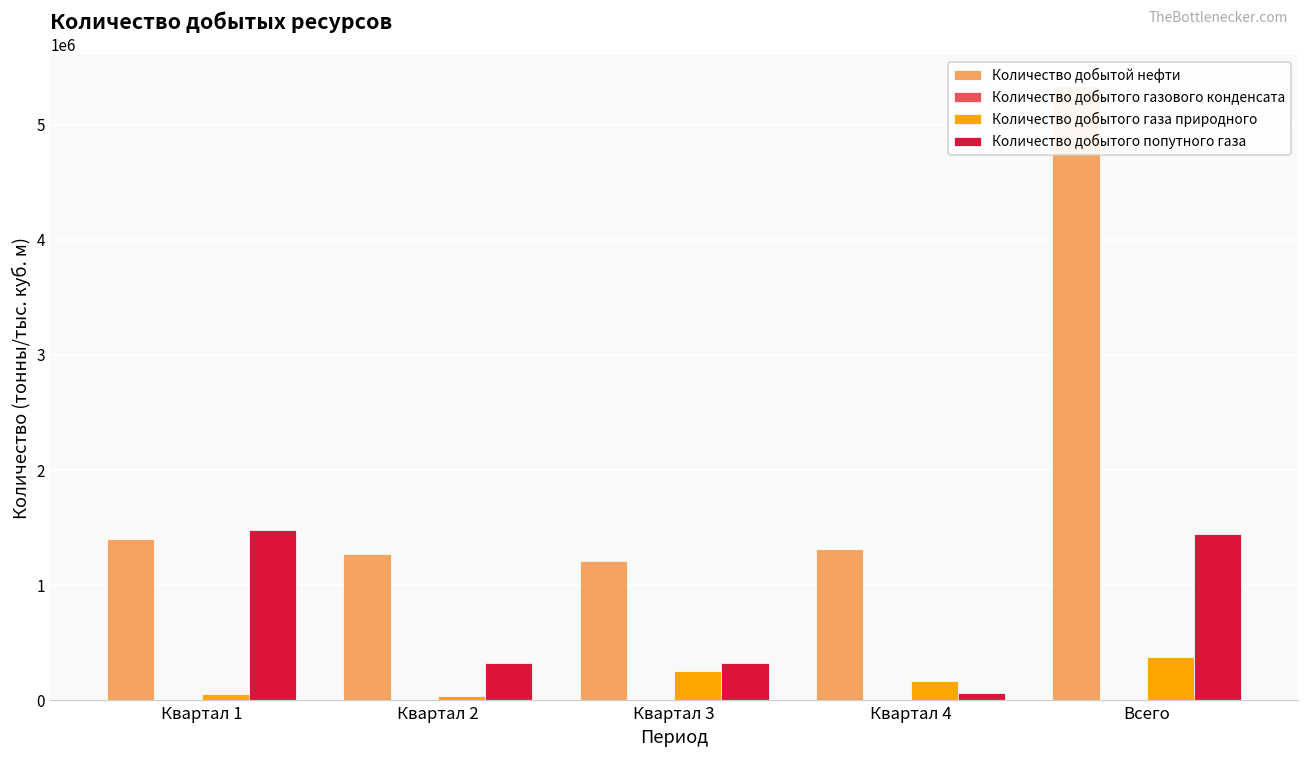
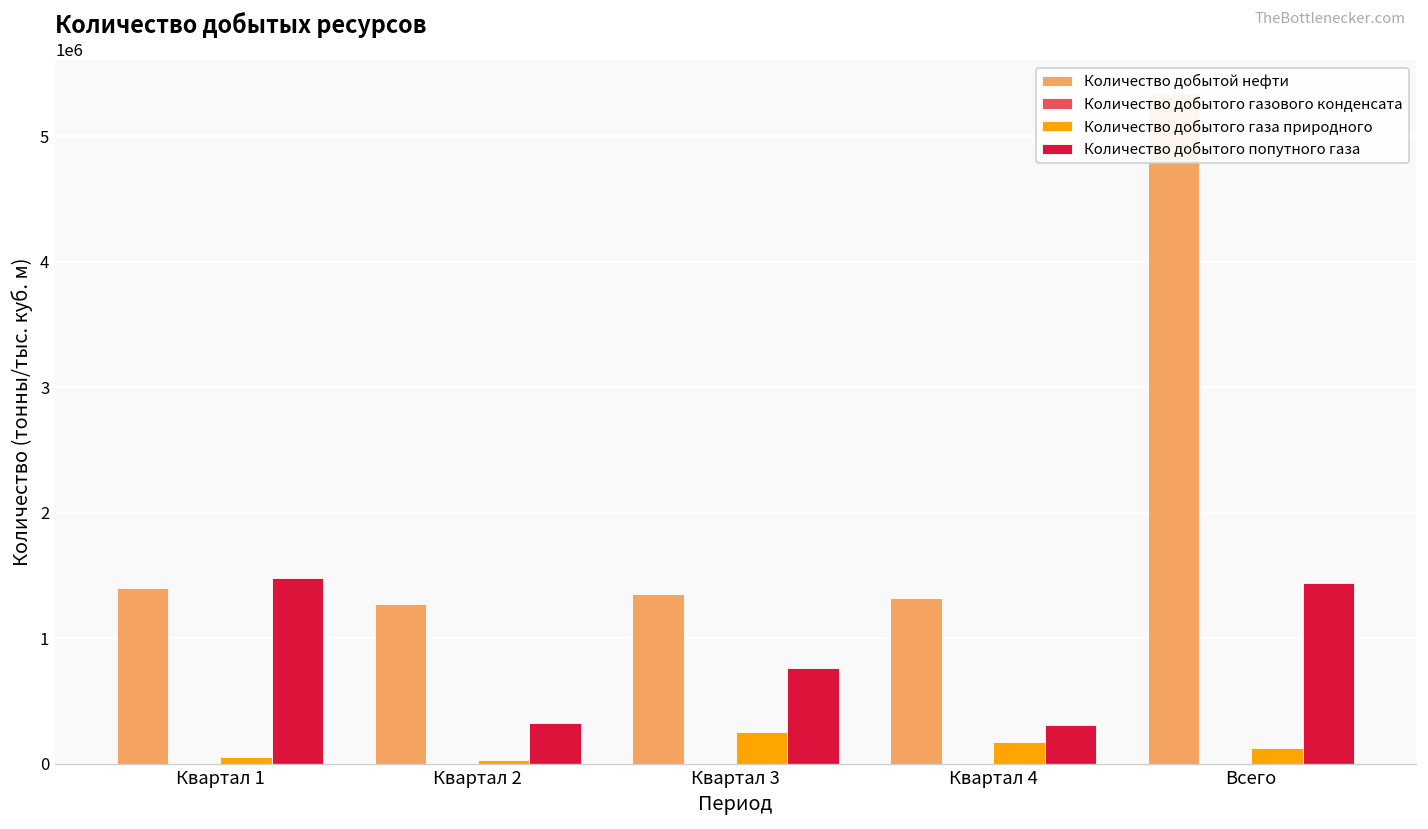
Количество добытой нефти, Квартал 3: 1210000 -> 1350000
Количество добытого попутного газа, Квартал 3: 320000 -> 760000
Количество добытого попутного газа, Квартал 4: 60000 -> 310000
Количество добытого газа природного, Всего: 370000 -> 130000
